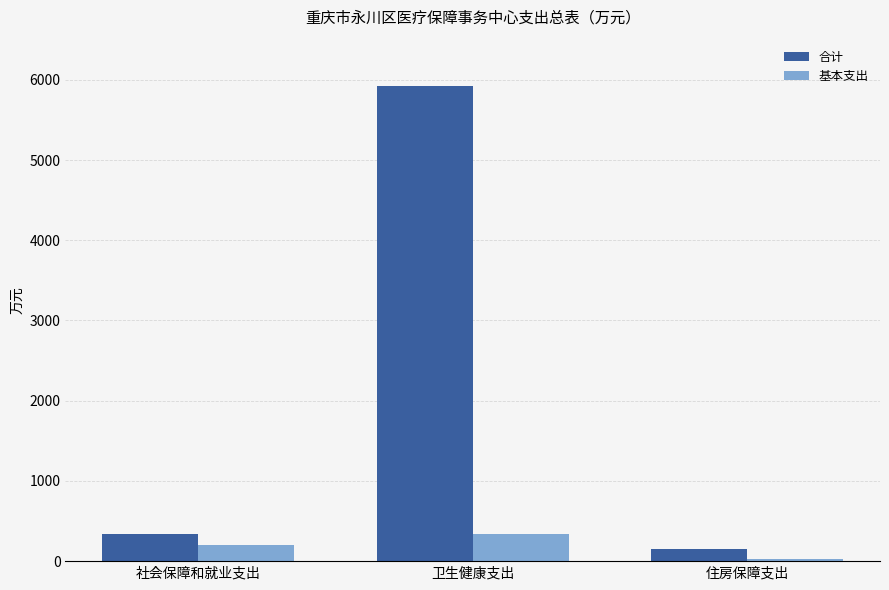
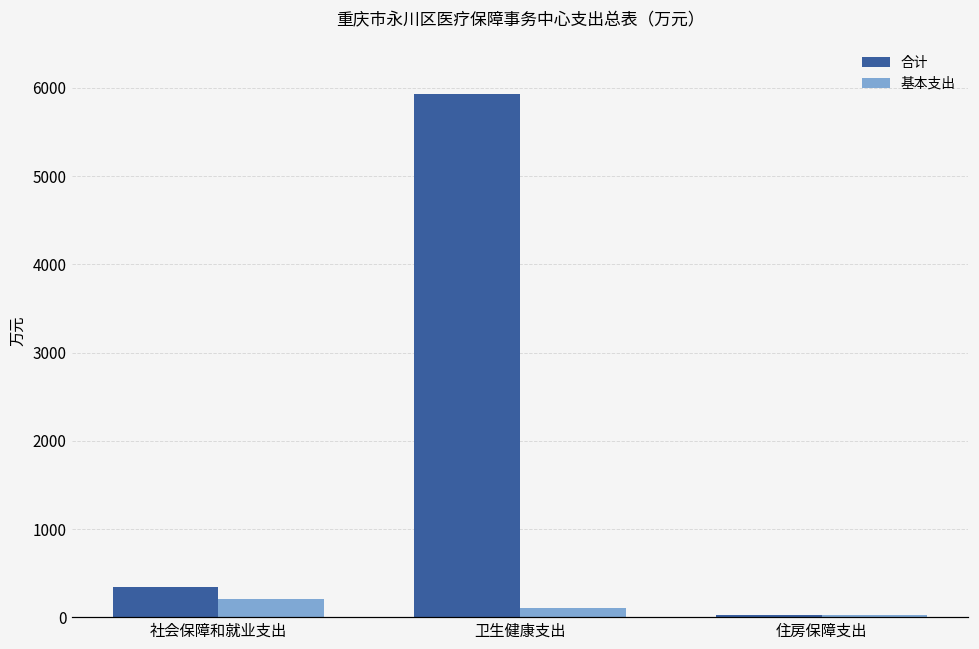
基本支出, 卫生健康支出: 300 -> 100
合计, 住房保障支出: 200 -> 0
